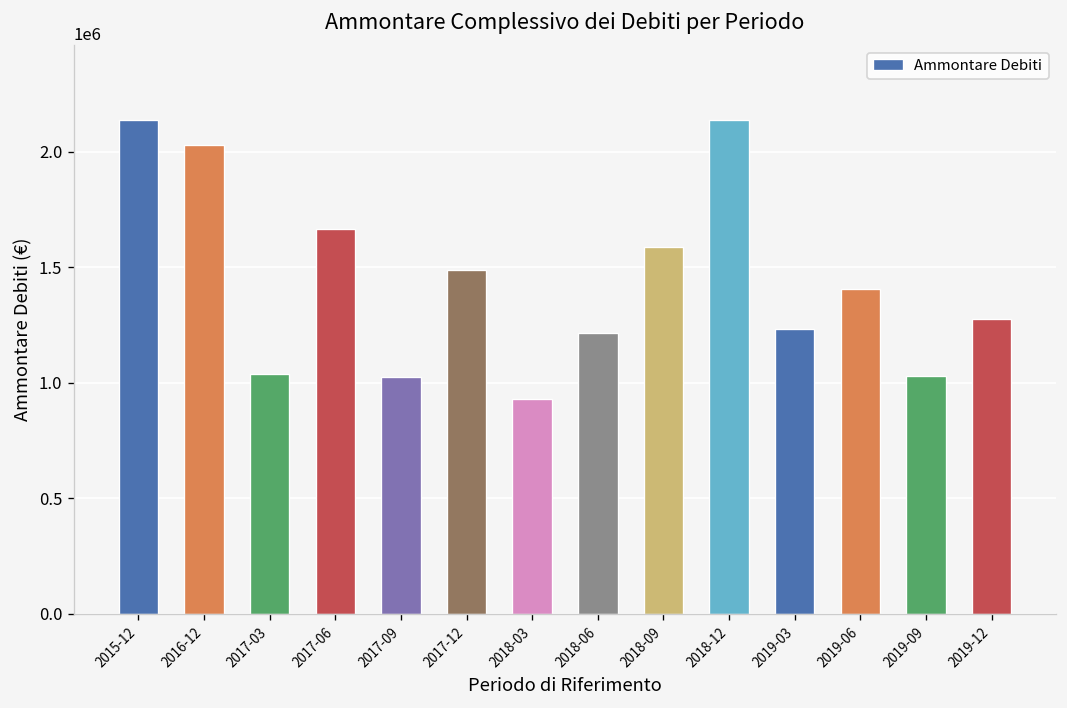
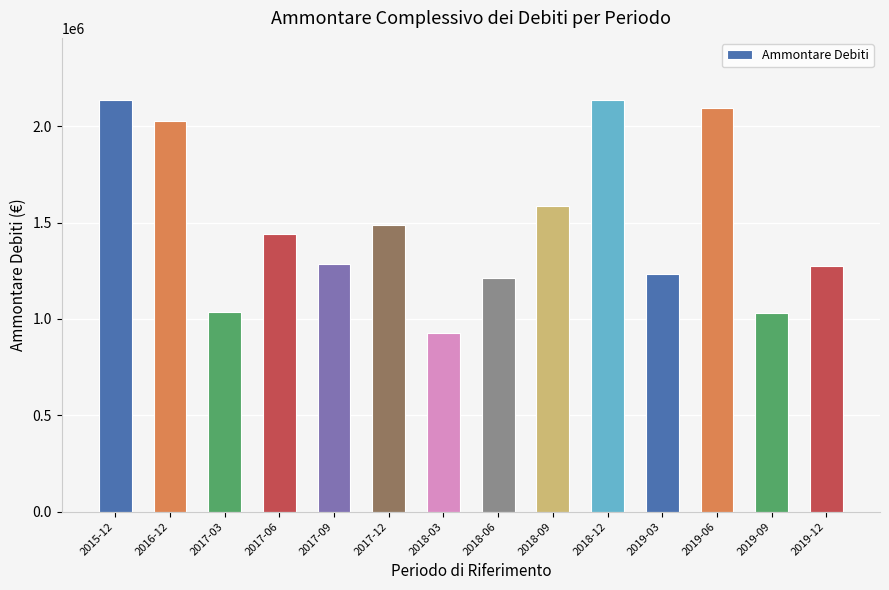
2017-06: 1660000 -> 1440000
2017-09: 1020000 -> 1290000
2019-06: 1400000 -> 2100000
